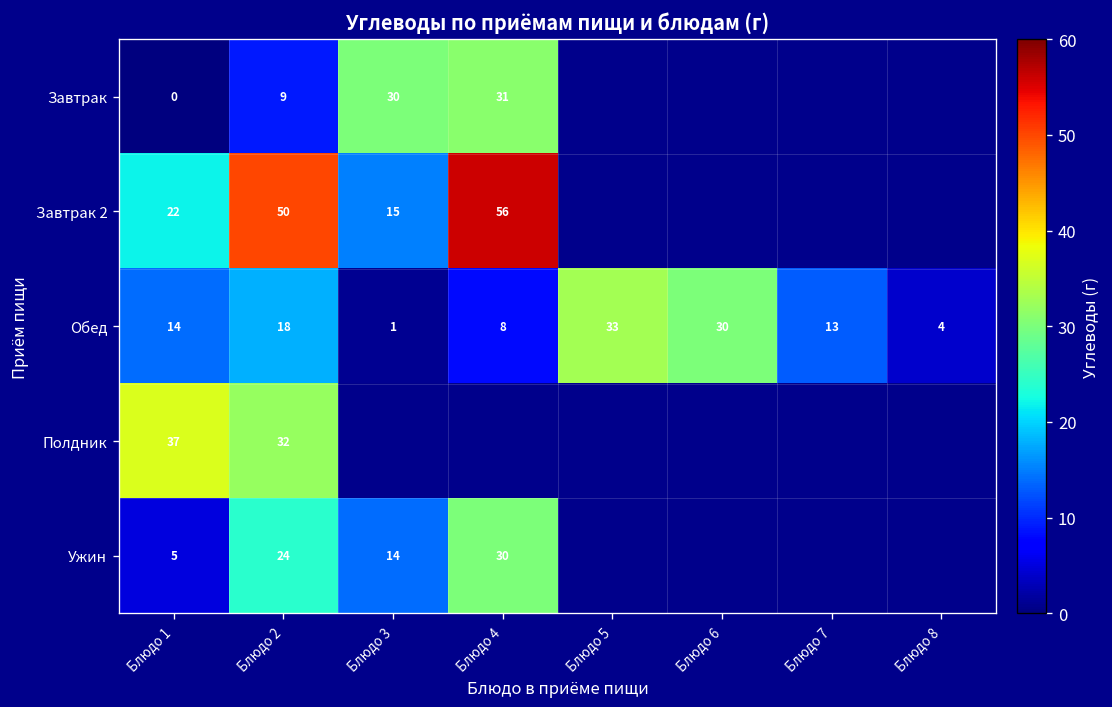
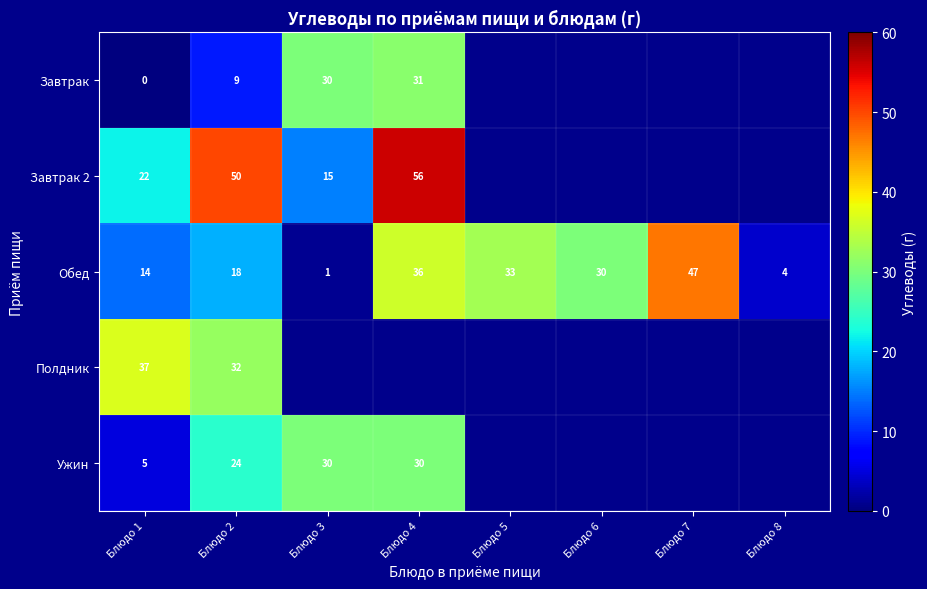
Обед, Блюдо 4: 8 -> 36
Обед, Блюдо 7: 13 -> 47
Ужин, Блюдо 3: 14 -> 30
